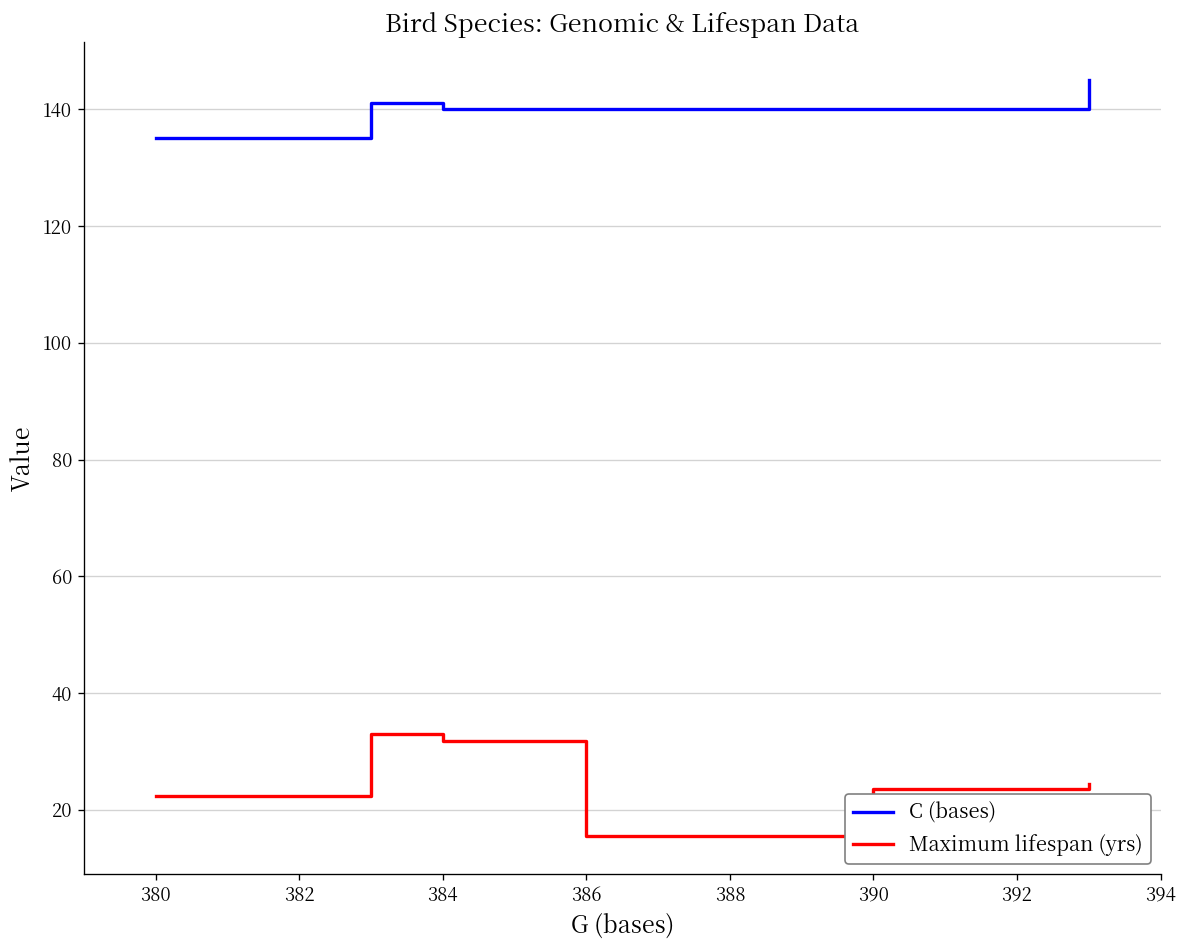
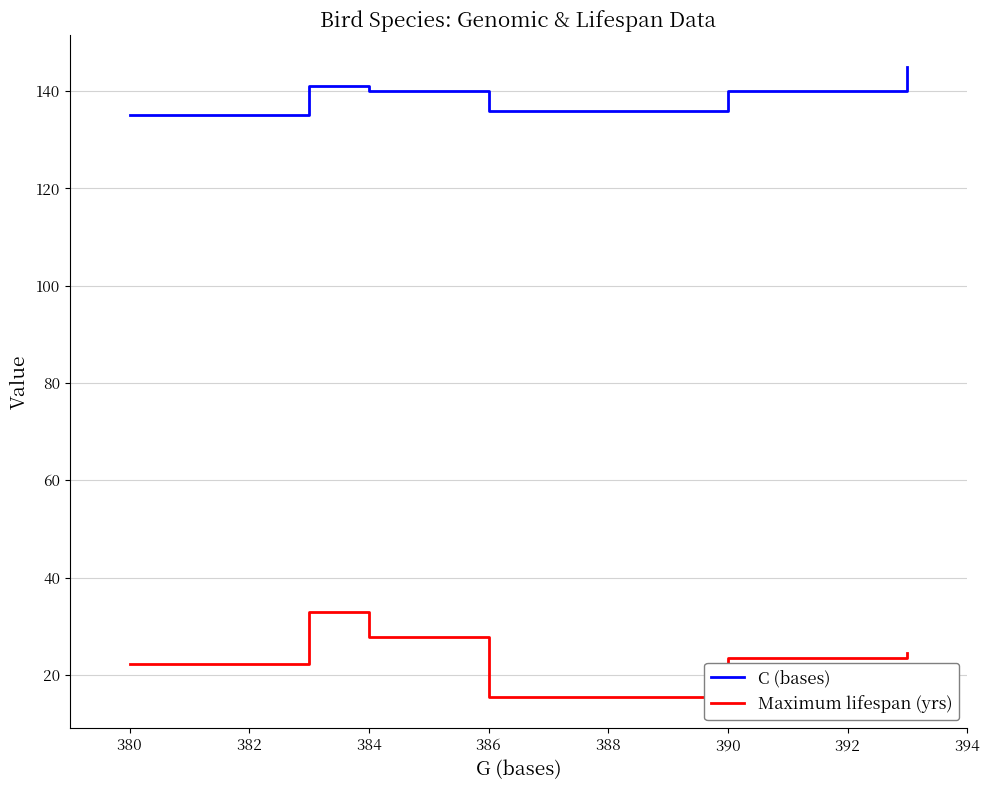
Maximum lifespan (yrs), 384: 32 -> 28
C (bases), 386: 140 -> 136
